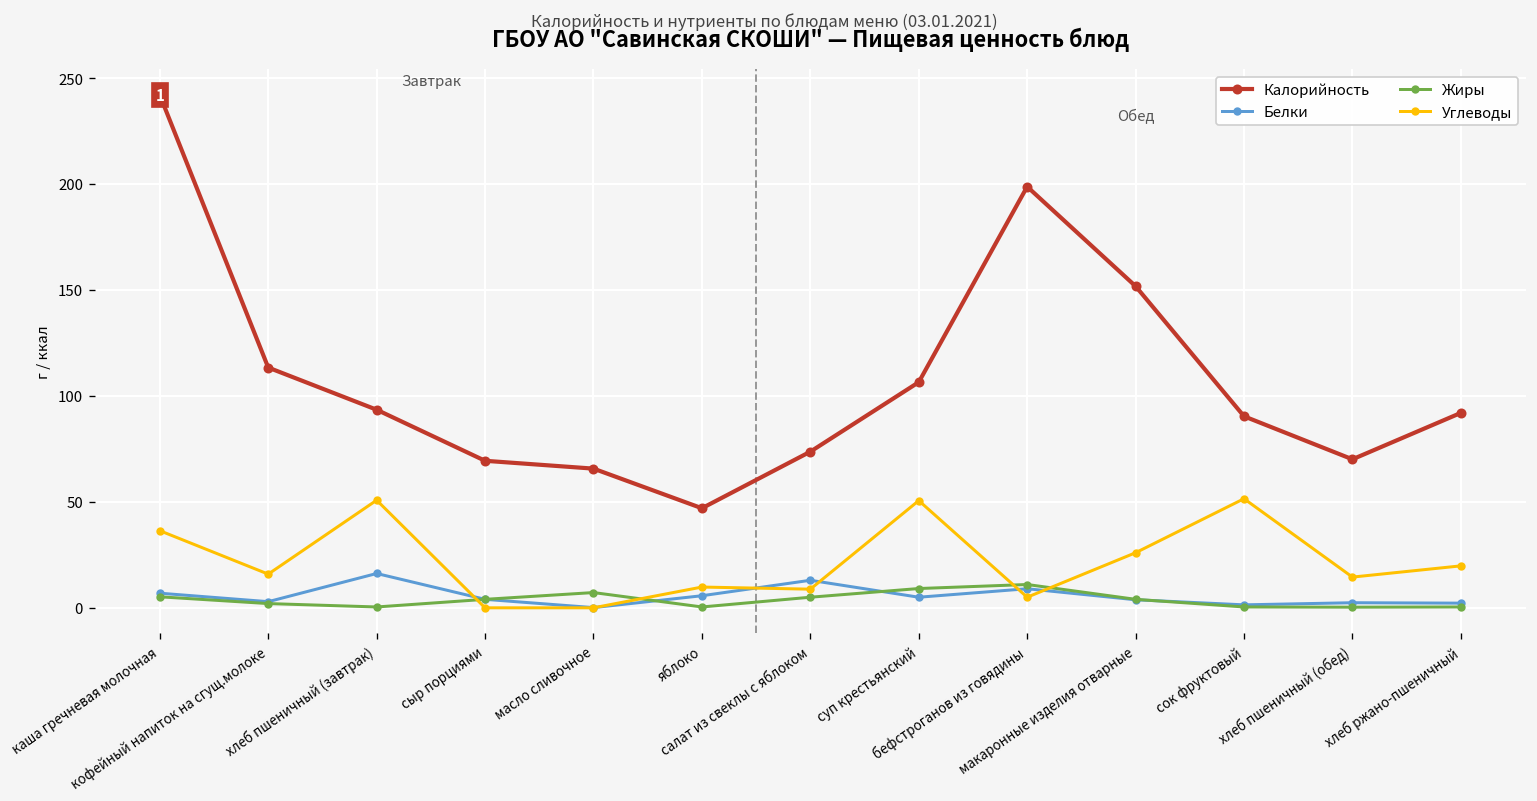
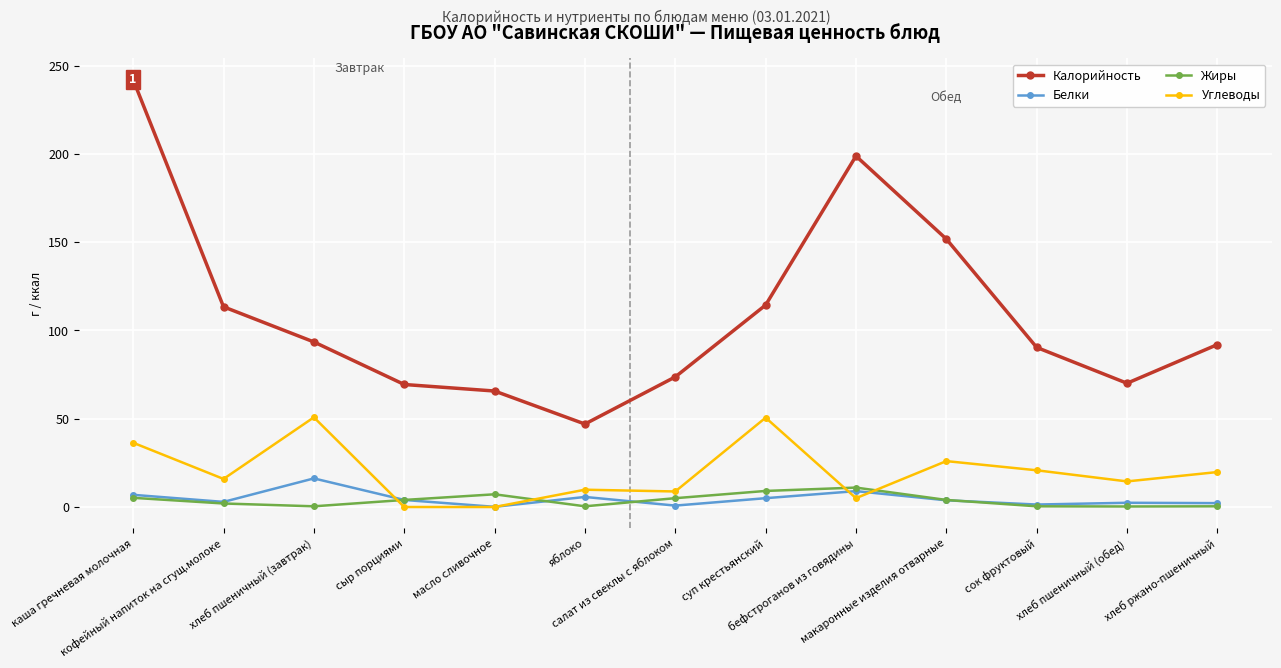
Белки, салат из свеклы с яблоком: 13 -> 1
Калорийность, суп крестьянский: 107 -> 114
Углеводы, сок фруктовый: 52 -> 21
